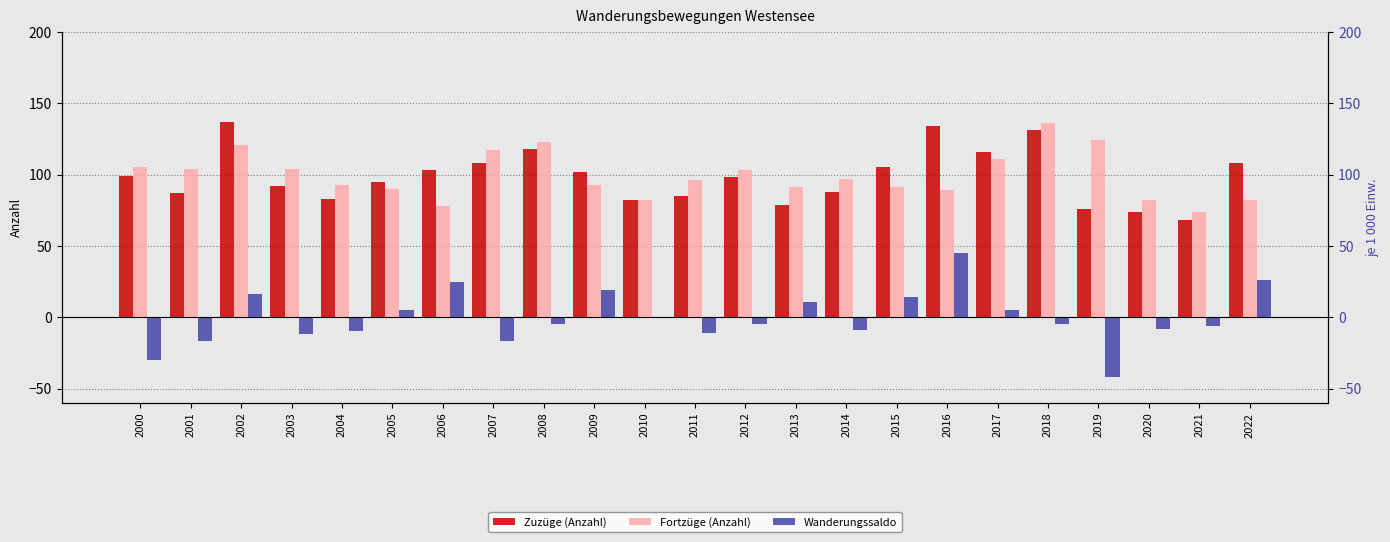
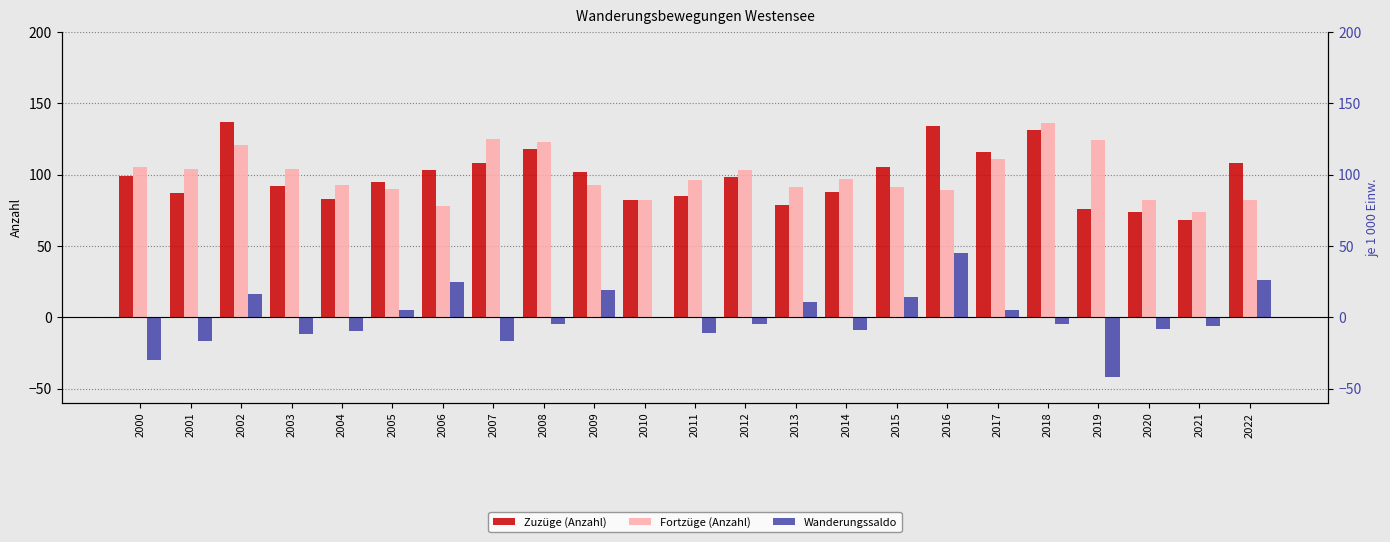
Fortzüge (Anzahl), 2007: 117 -> 125
